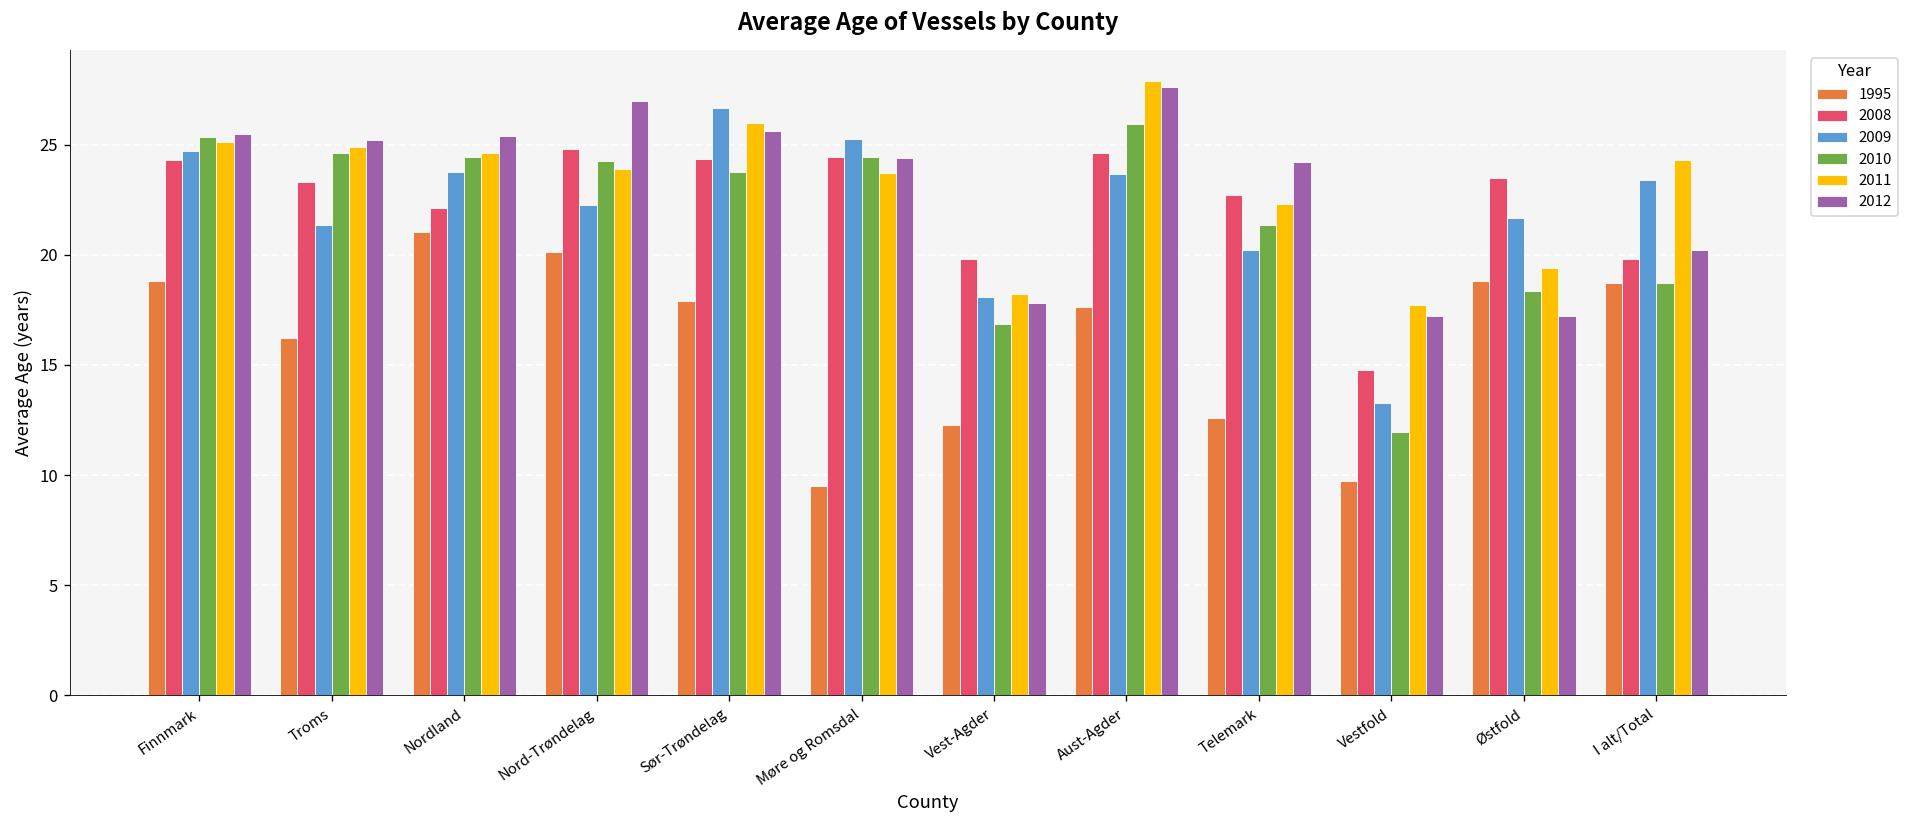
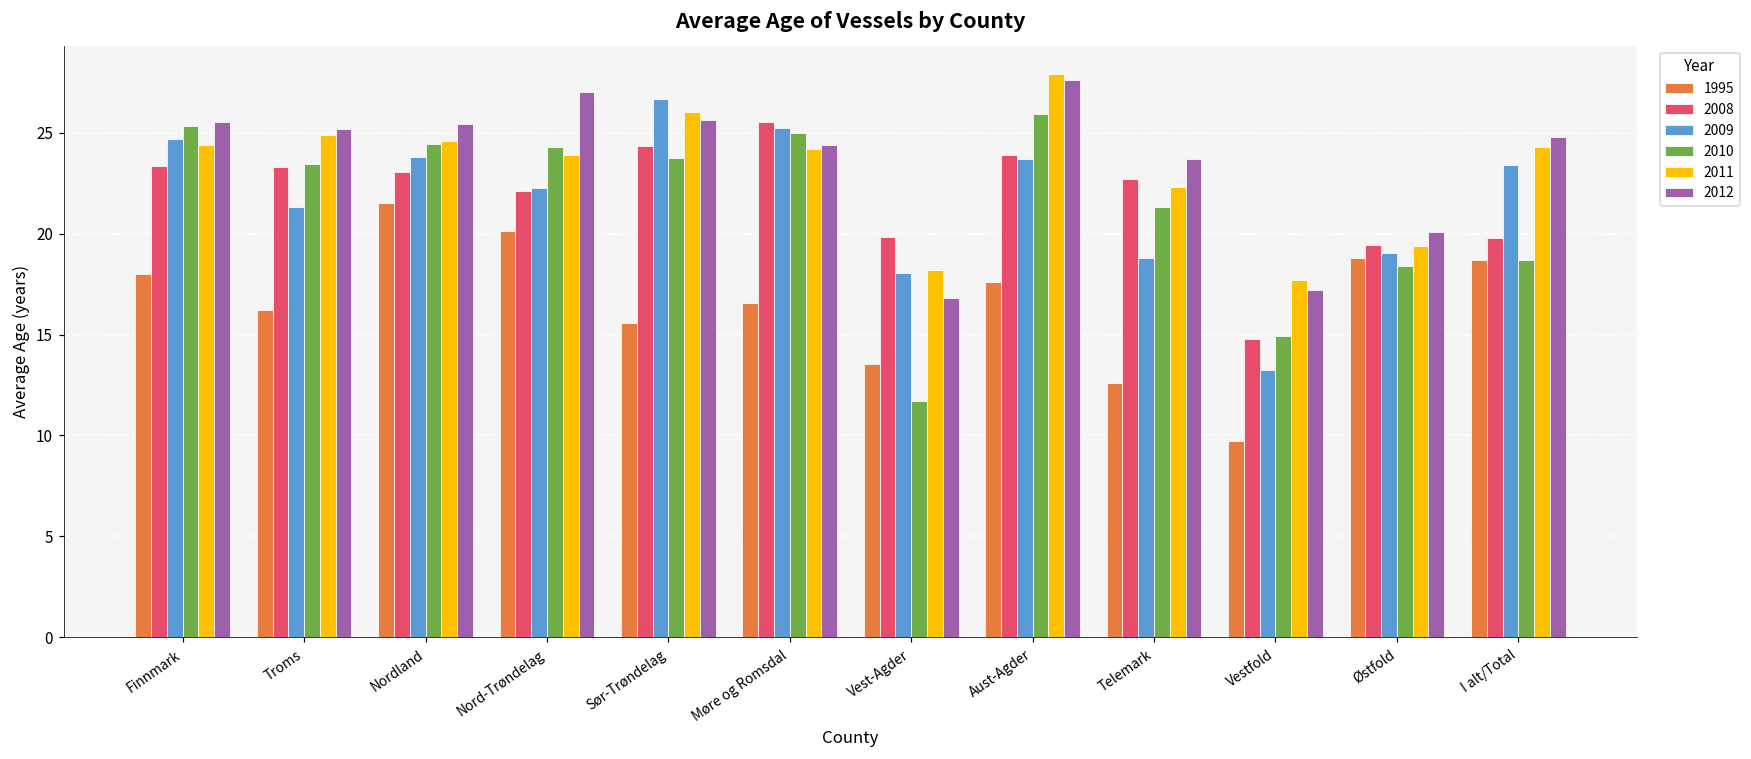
1995, Finnmark: 18.8 -> 18.0
2008, Finnmark: 24.3 -> 23.3
2011, Finnmark: 25.1 -> 24.4
2010, Troms: 24.6 -> 23.4
1995, Nordland: 21.0 -> 21.5
2008, Nordland: 22.1 -> 23.1
2008, Nord-Trøndelag: 24.8 -> 22.1
1995, Sør-Trøndelag: 17.9 -> 15.6
1995, Møre og Romsdal: 9.5 -> 16.6
2008, Møre og Romsdal: 24.4 -> 25.5
2010, Møre og Romsdal: 24.4 -> 25.0
2011, Møre og Romsdal: 23.7 -> 24.2
1995, Vest-Agder: 12.3 -> 13.5
2010, Vest-Agder: 16.8 -> 11.7
2012, Vest-Agder: 17.8 -> 16.8
2008, Aust-Agder: 24.6 -> 23.9
2009, Telemark: 20.2 -> 18.8
2012, Telemark: 24.2 -> 23.7
2010, Vestfold: 12.0 -> 14.9
2008, Østfold: 23.5 -> 19.4
2009, Østfold: 21.7 -> 19.0
2012, Østfold: 17.2 -> 20.1
2012, I alt/Total: 20.2 -> 24.8
